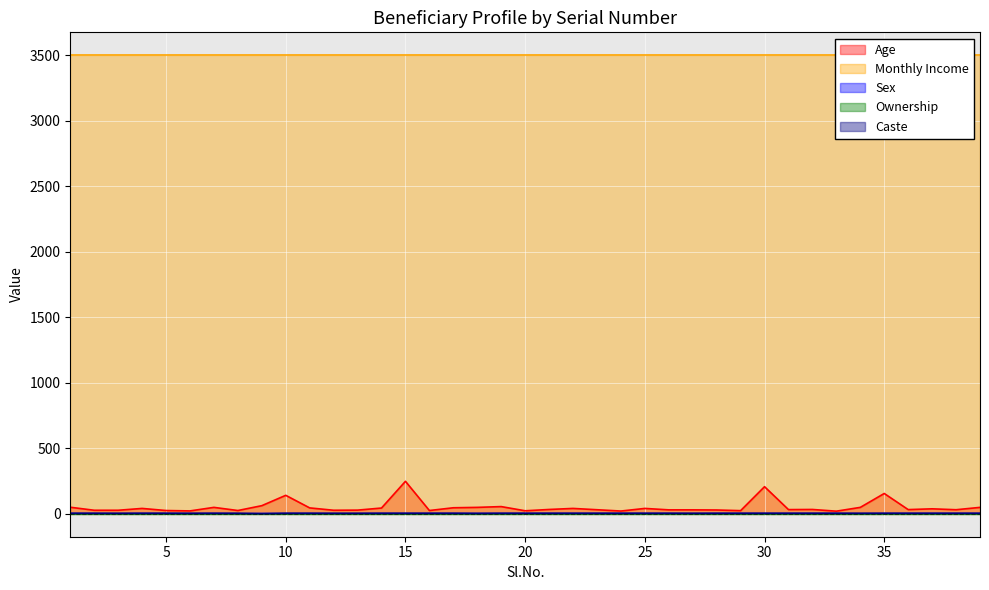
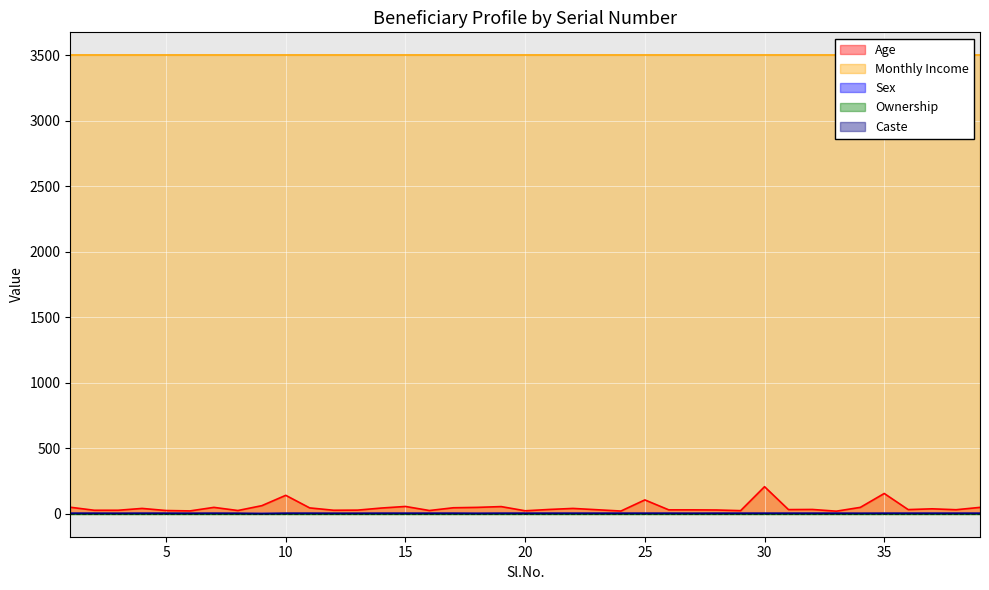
Age, 15: 250 -> 60
Age, 25: 40 -> 110
